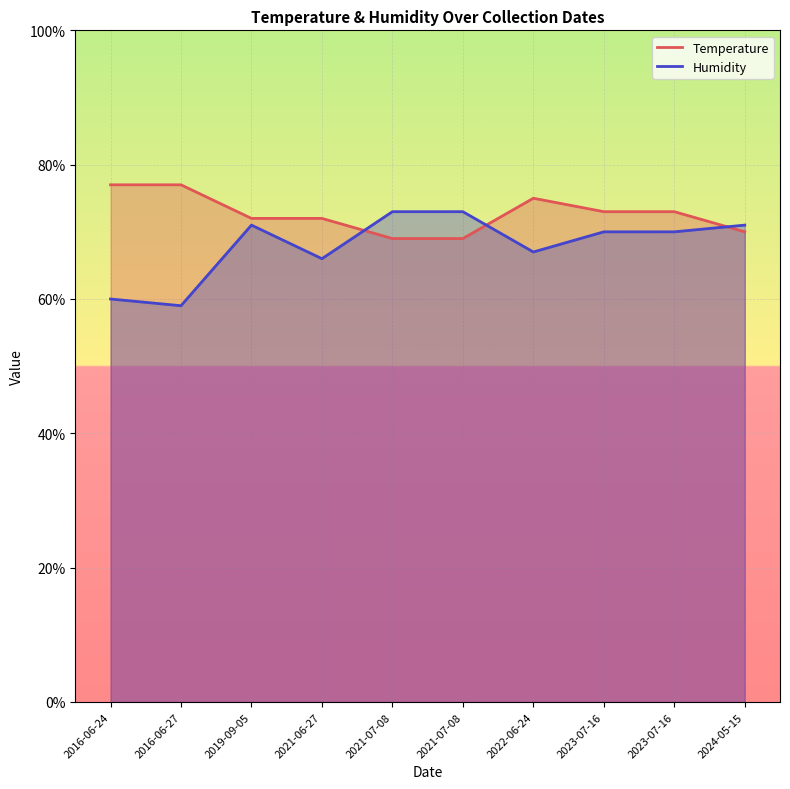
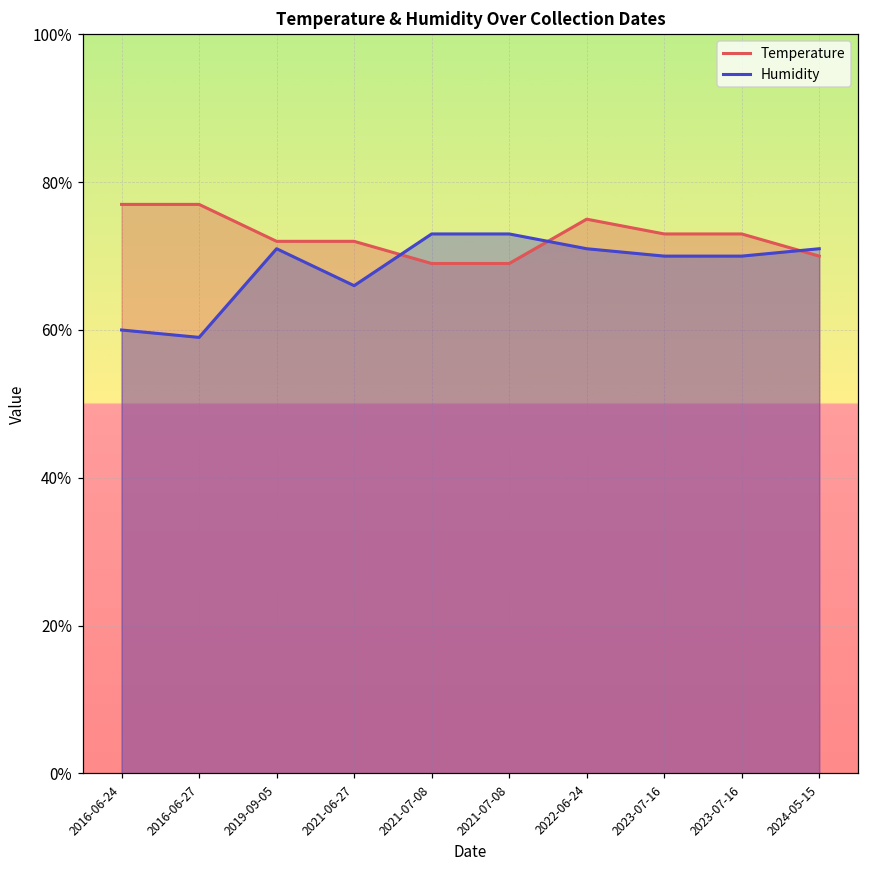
Humidity, 2022-06-24: 67% -> 71%
